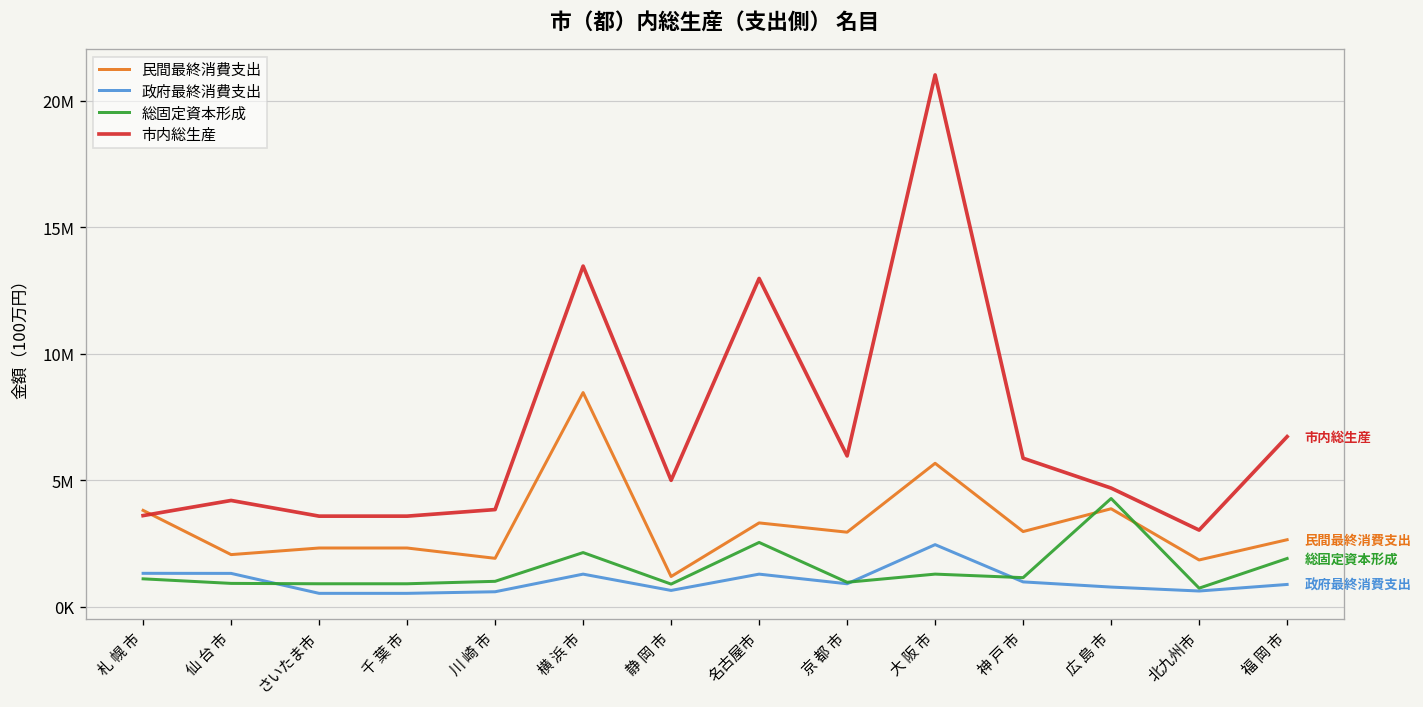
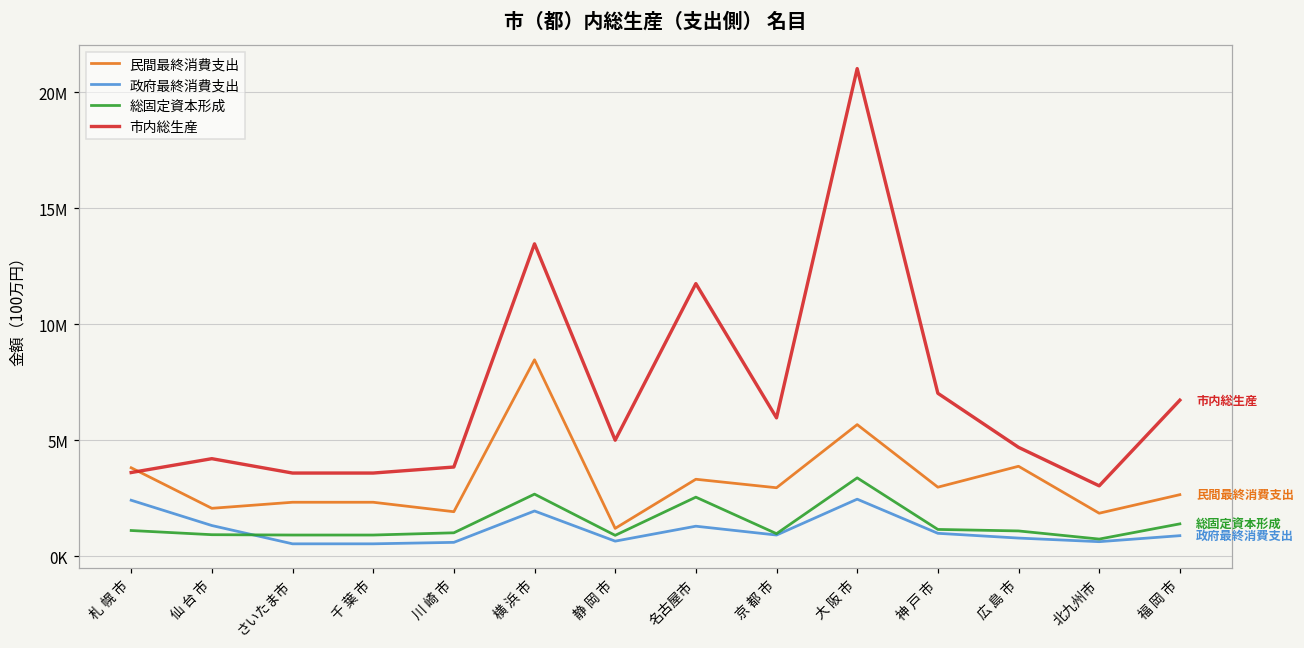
政府最終消費支出, 札 幌 市: 1300000 -> 2400000
政府最終消費支出, 横 浜 市: 1300000 -> 1900000
総固定資本形成, 横 浜 市: 2100000 -> 2700000
市内総生産, 名古屋市: 13000000 -> 11700000
総固定資本形成, 大 阪 市: 1300000 -> 3400000
市内総生産, 神 戸 市: 5900000 -> 7000000
総固定資本形成, 広 島 市: 4300000 -> 1100000
総固定資本形成, 福 岡 市: 1900000 -> 1400000
